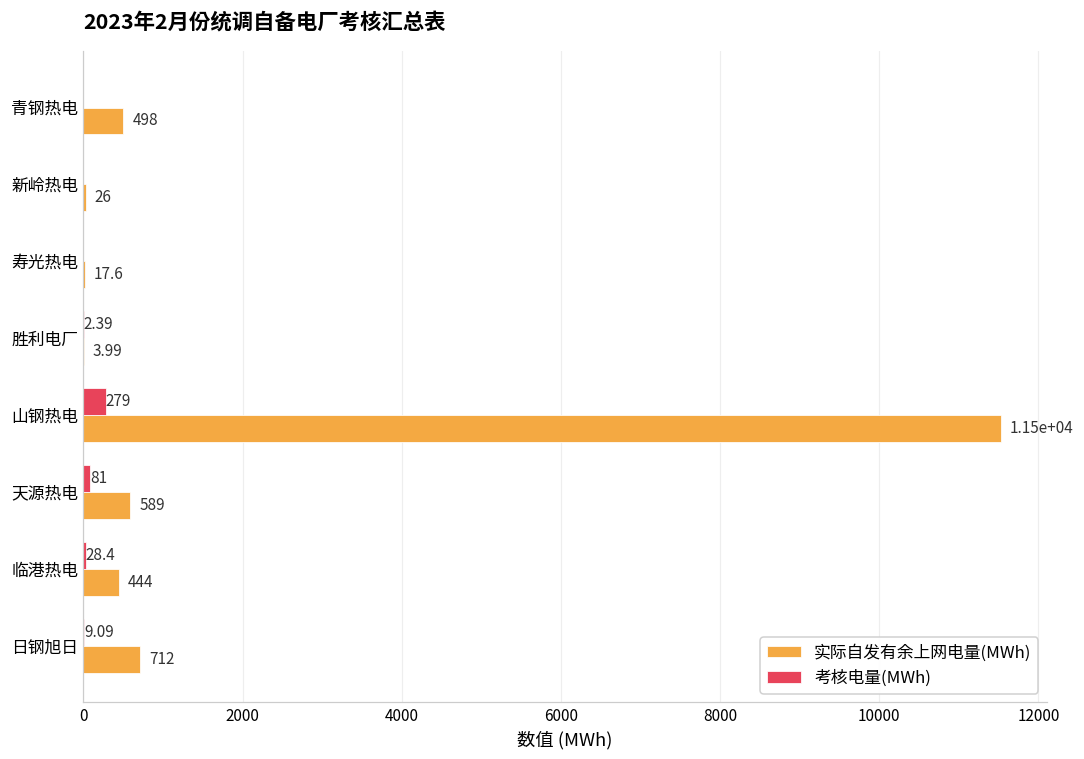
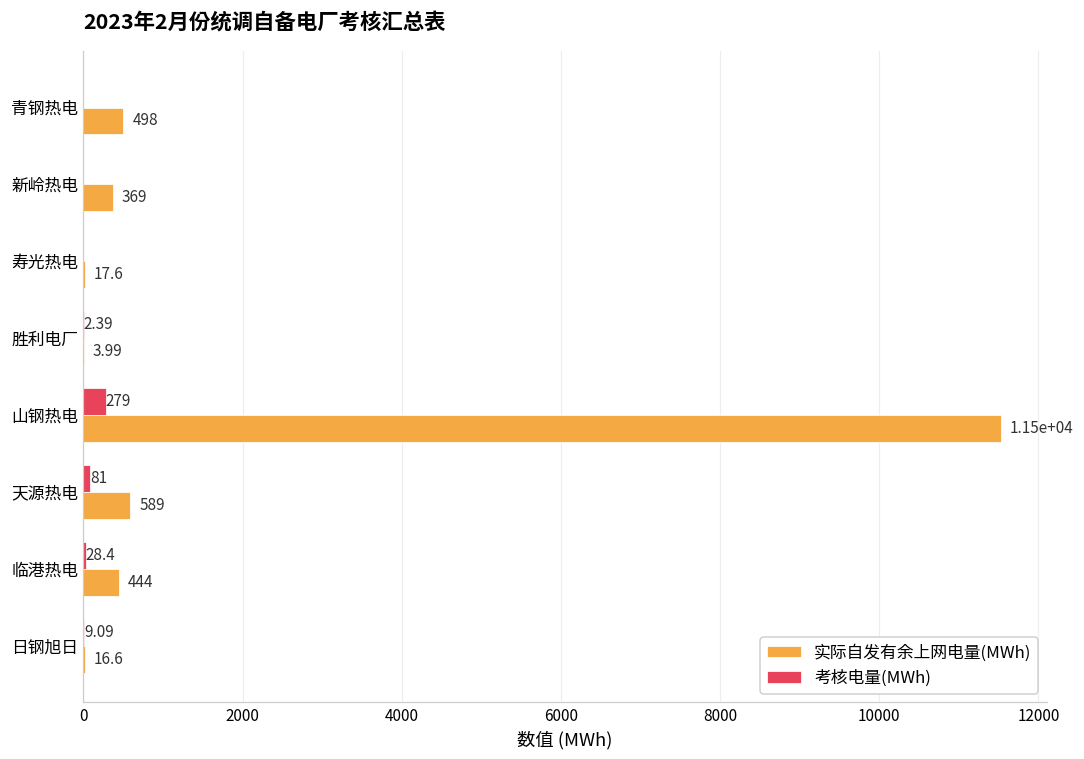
实际自发有余上网电量(MWh), 新岭热电: 26 -> 369
实际自发有余上网电量(MWh), 日钢旭日: 712 -> 16.6
